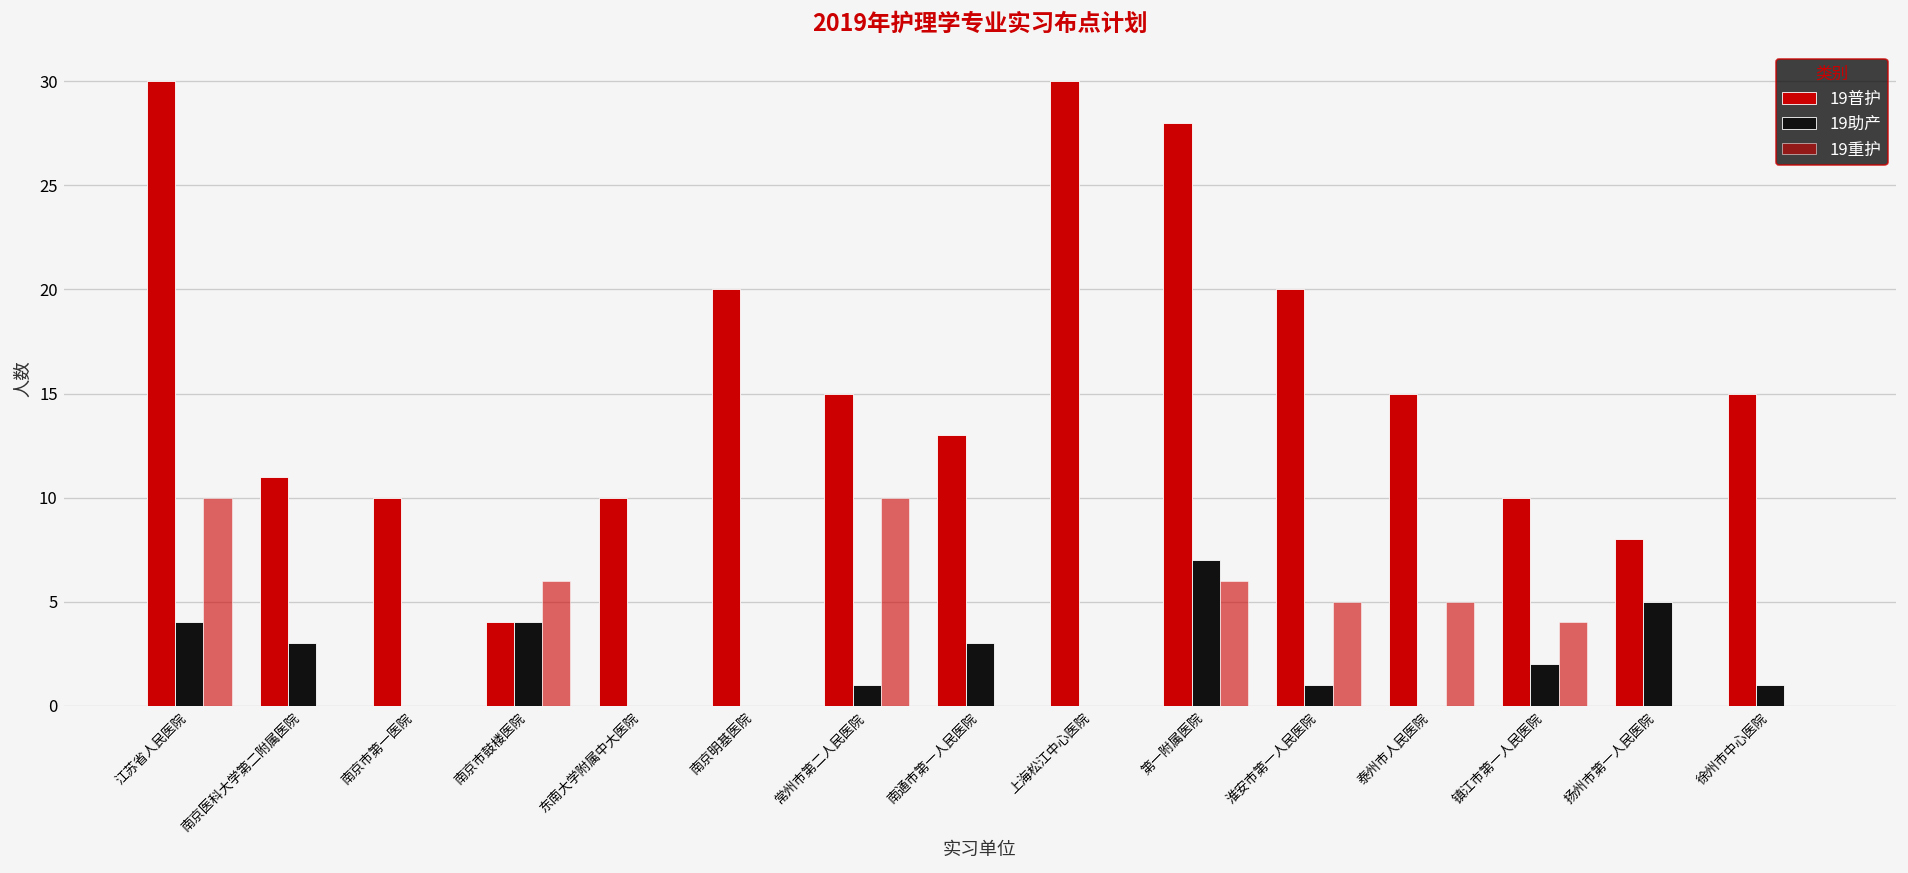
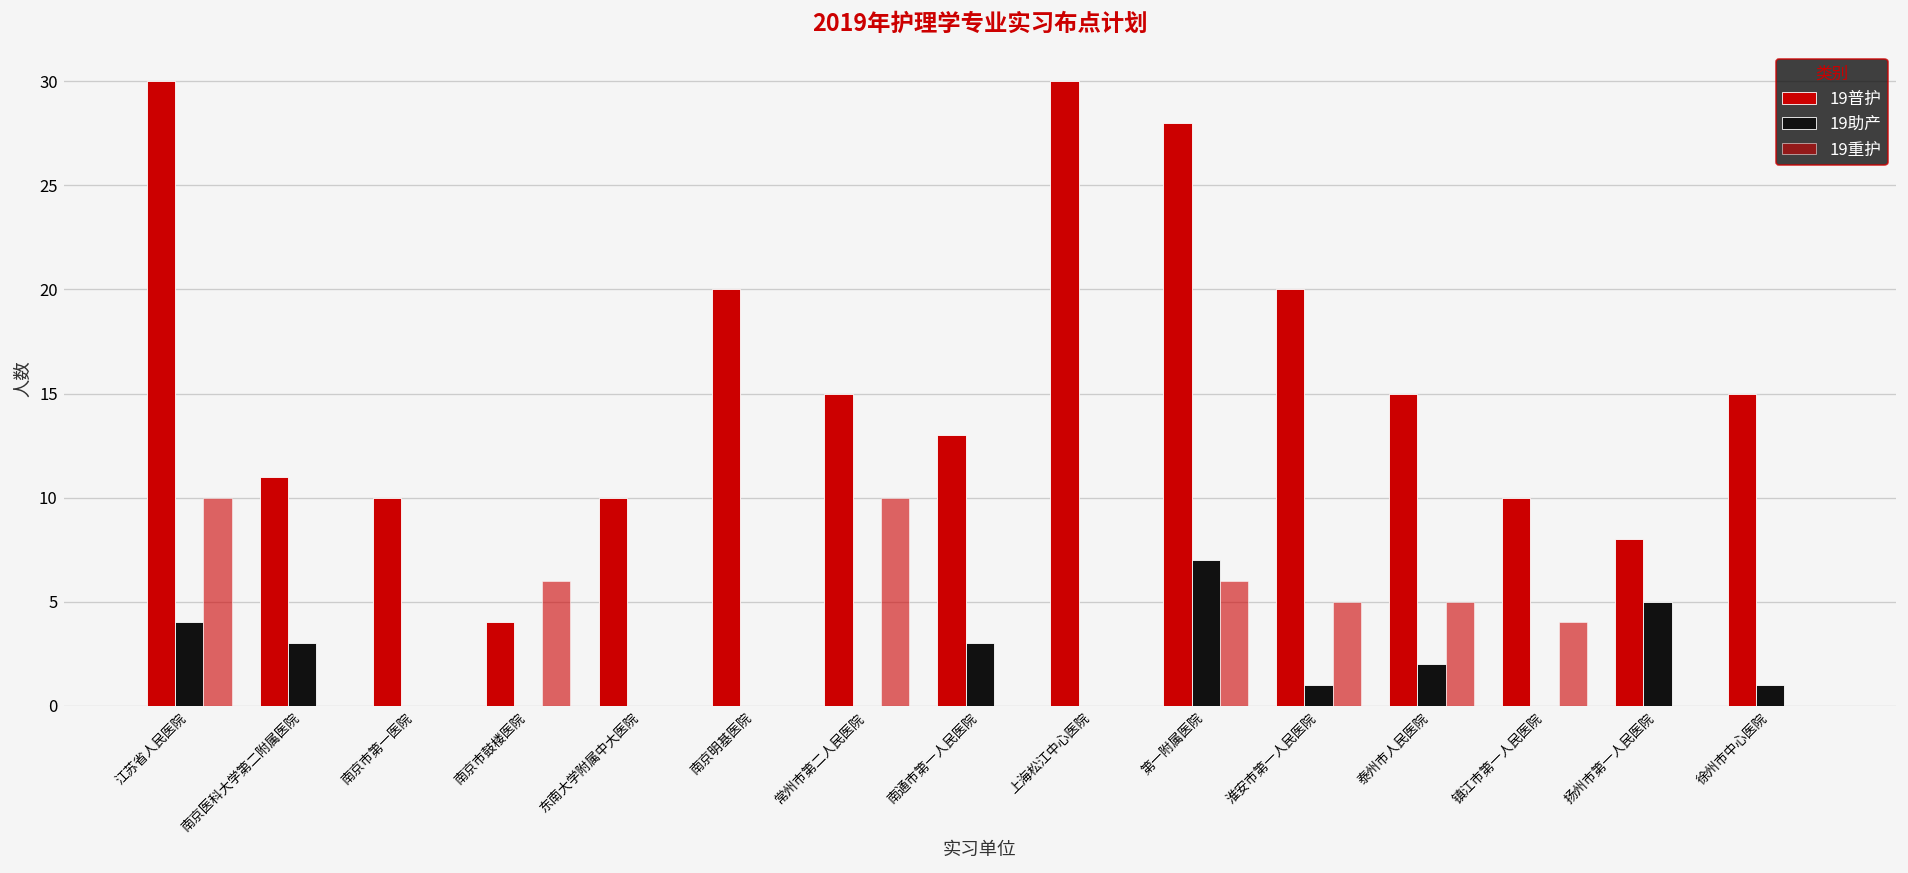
19助产, 南京市鼓楼医院: 4 -> 0
19助产, 常州市第二人民医院: 1 -> 0
19助产, 泰州市人民医院: 0 -> 2
19助产, 镇江市第一人民医院: 2 -> 0
